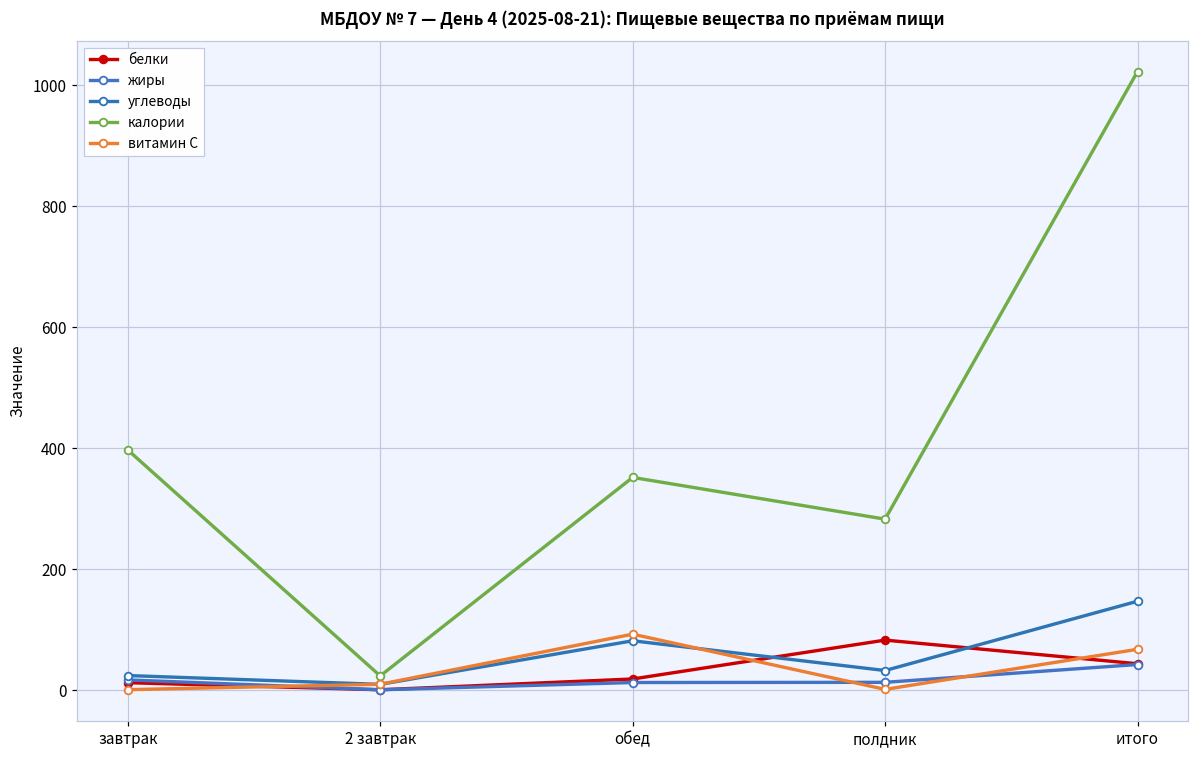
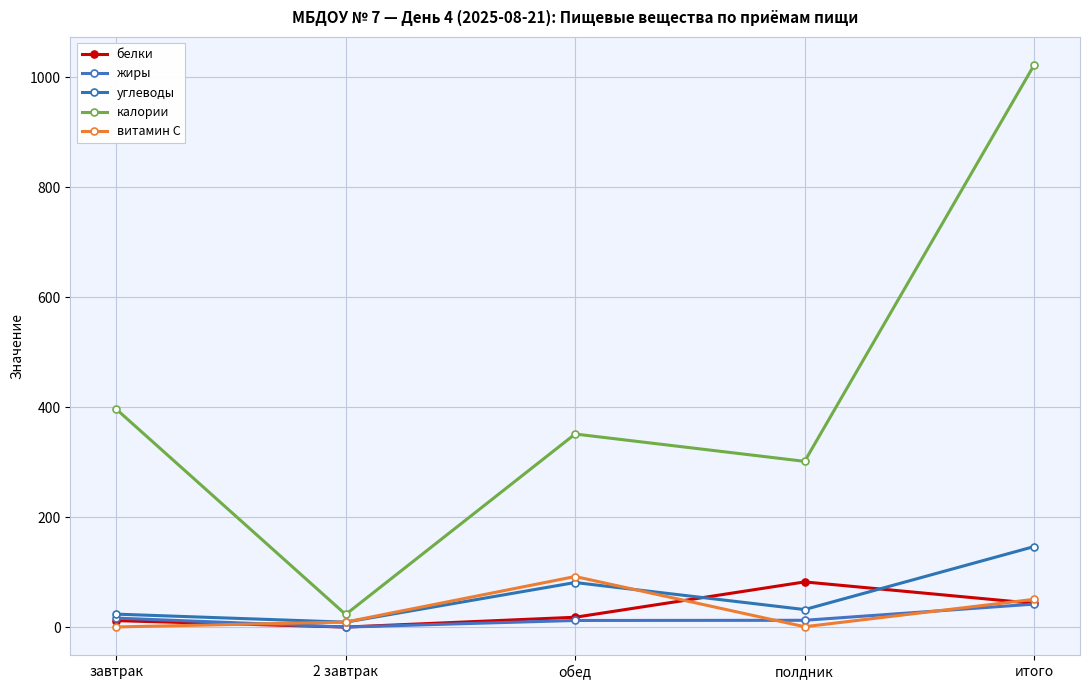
калории, полдник: 280 -> 300
витамин С, итого: 70 -> 50
